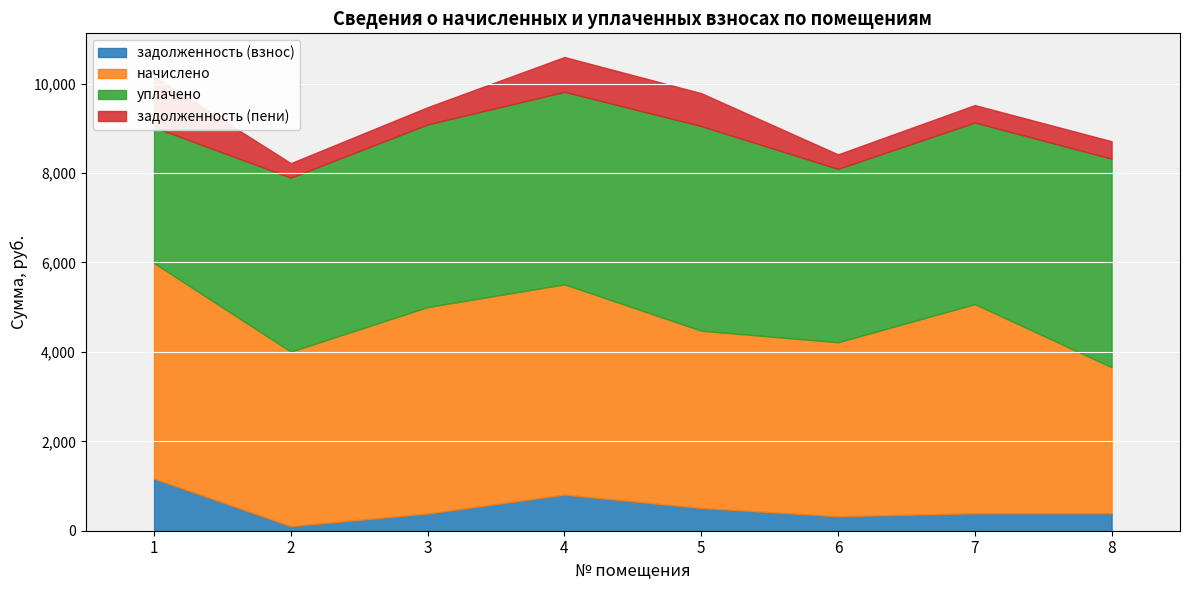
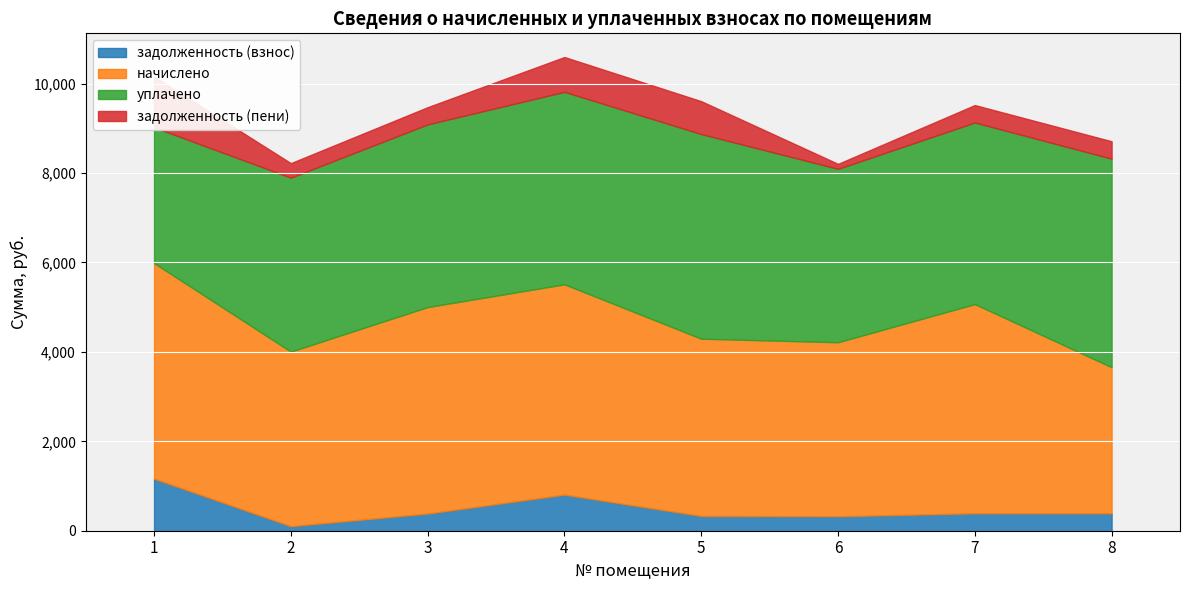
задолженность (взнос), 5: 500 -> 300
задолженность (пени), 6: 300 -> 100
